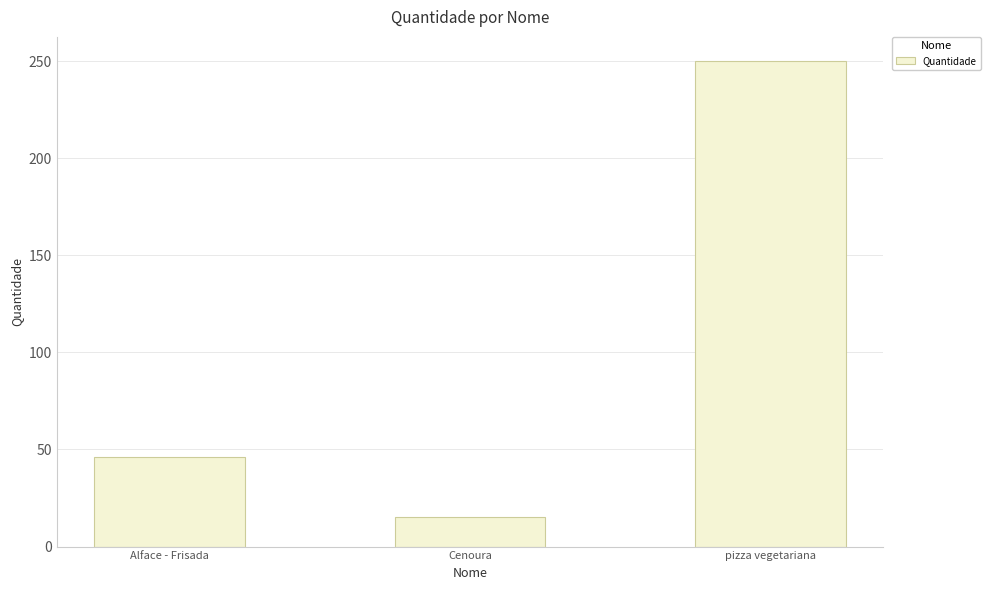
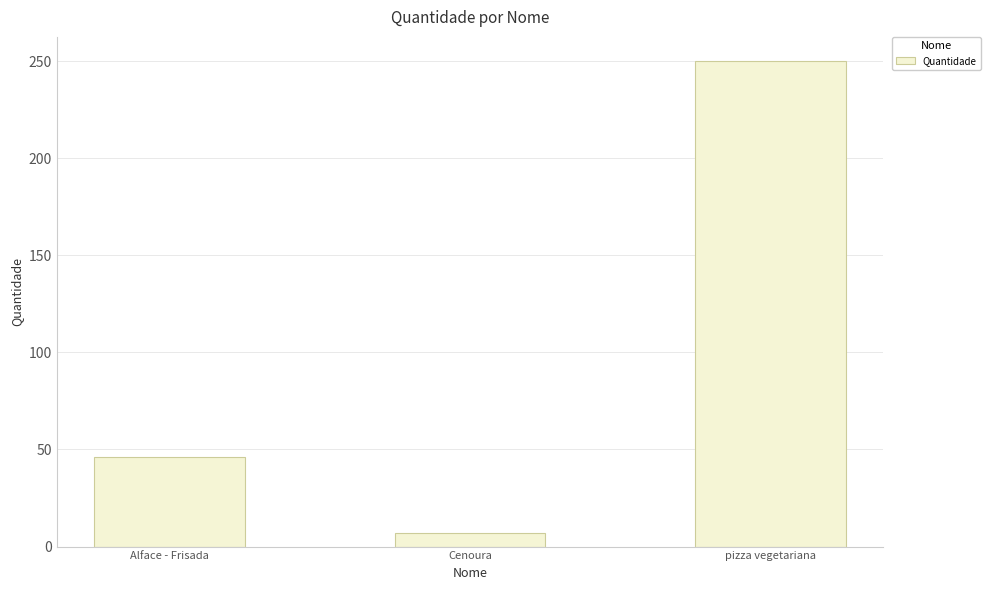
Cenoura: 15 -> 7
